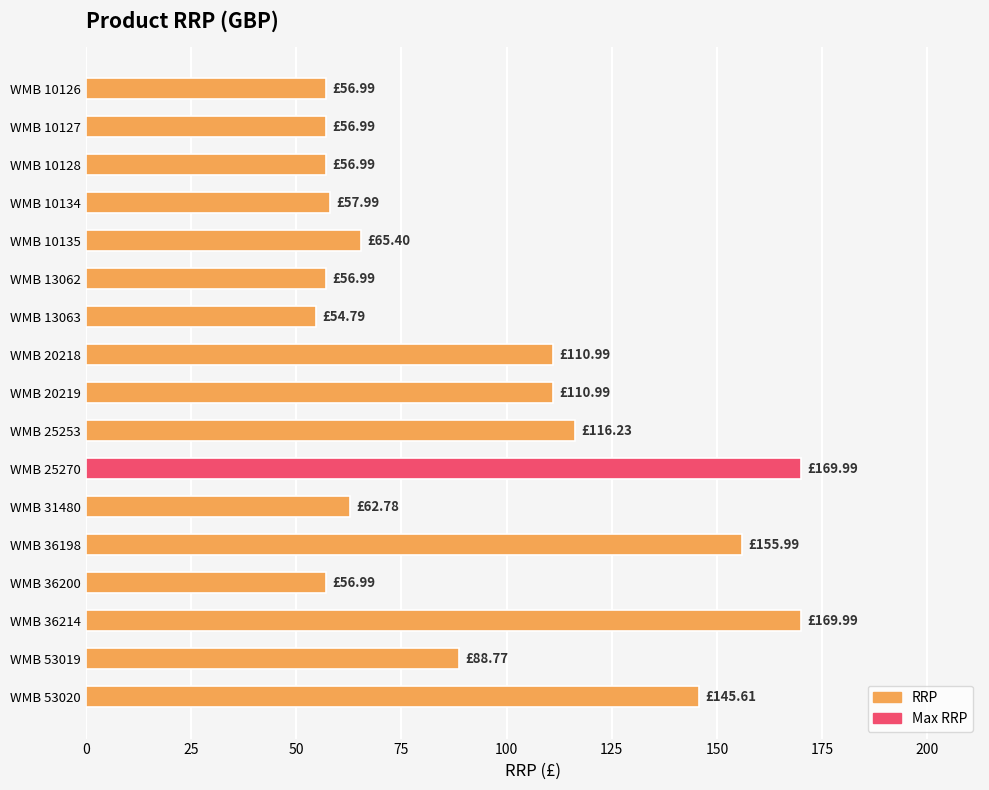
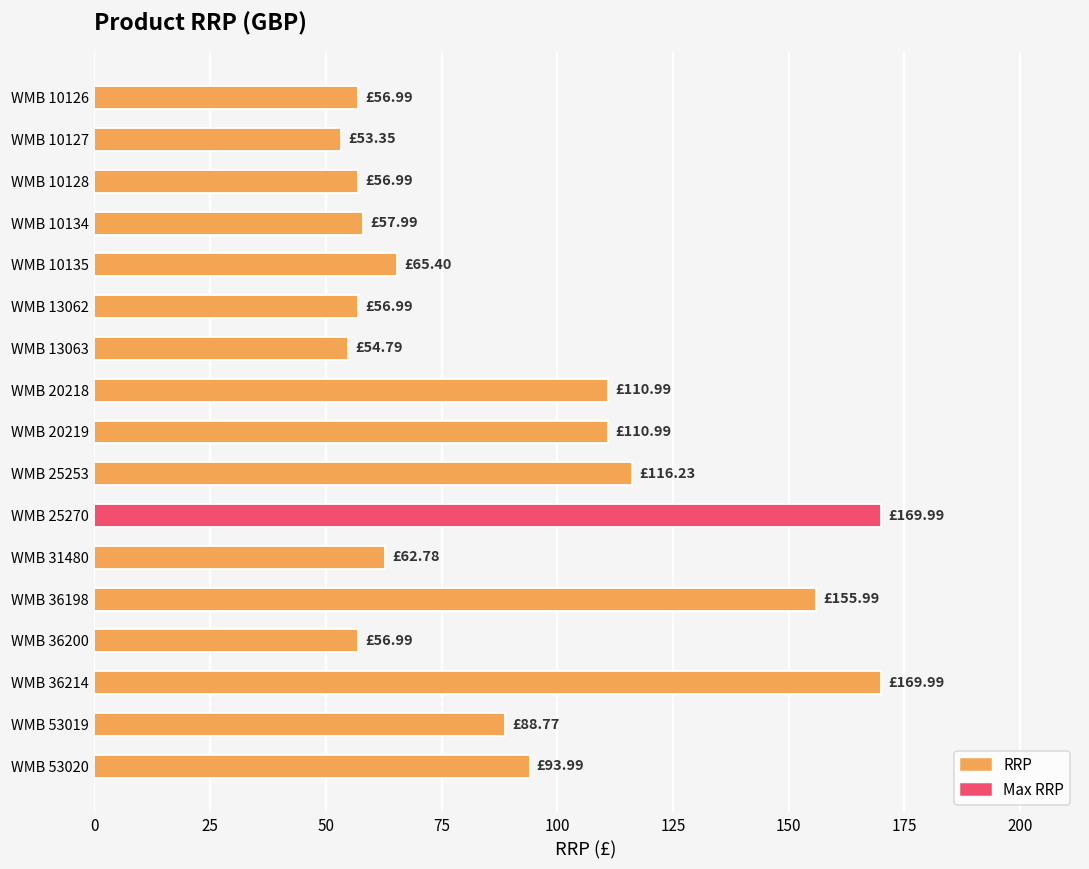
RRP, WMB 10127: £56.99 -> £53.35
RRP, WMB 53020: £145.61 -> £93.99
